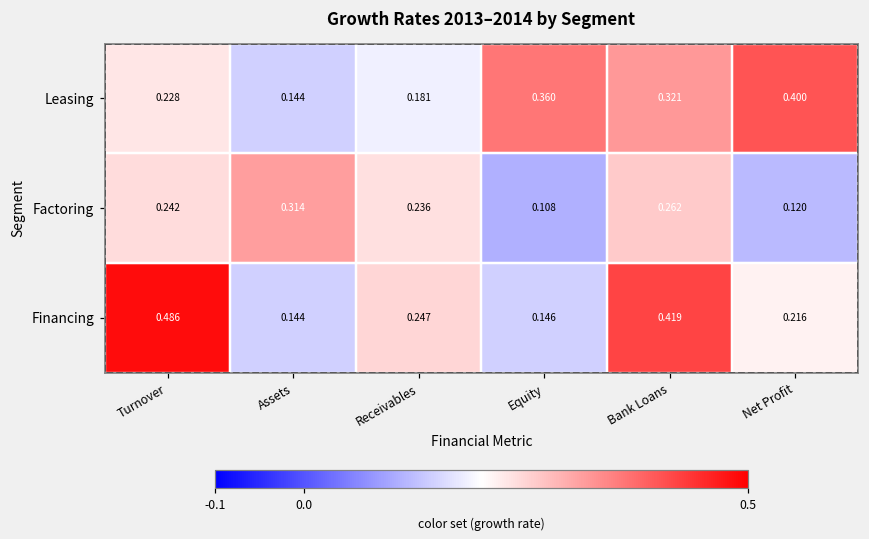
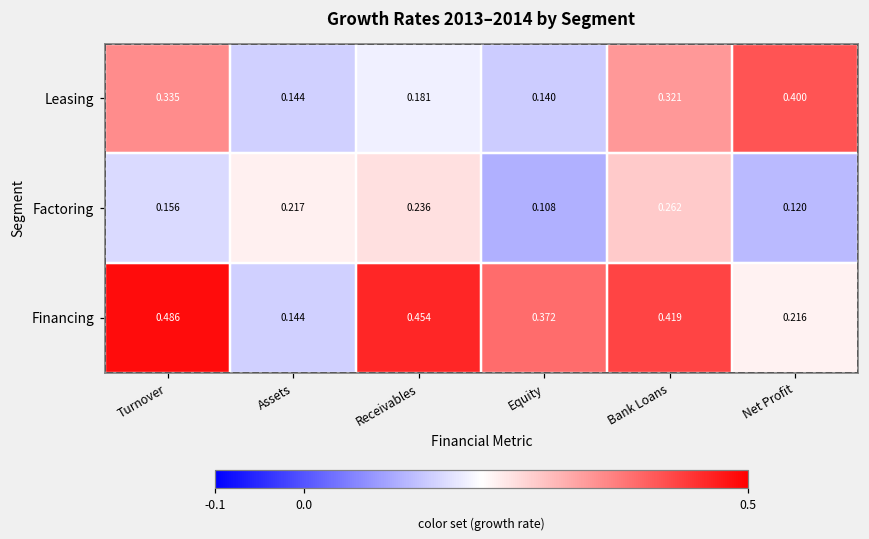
Leasing, Turnover: 0.228 -> 0.335
Leasing, Equity: 0.360 -> 0.140
Factoring, Turnover: 0.242 -> 0.156
Factoring, Assets: 0.314 -> 0.217
Financing, Receivables: 0.247 -> 0.454
Financing, Equity: 0.146 -> 0.372
